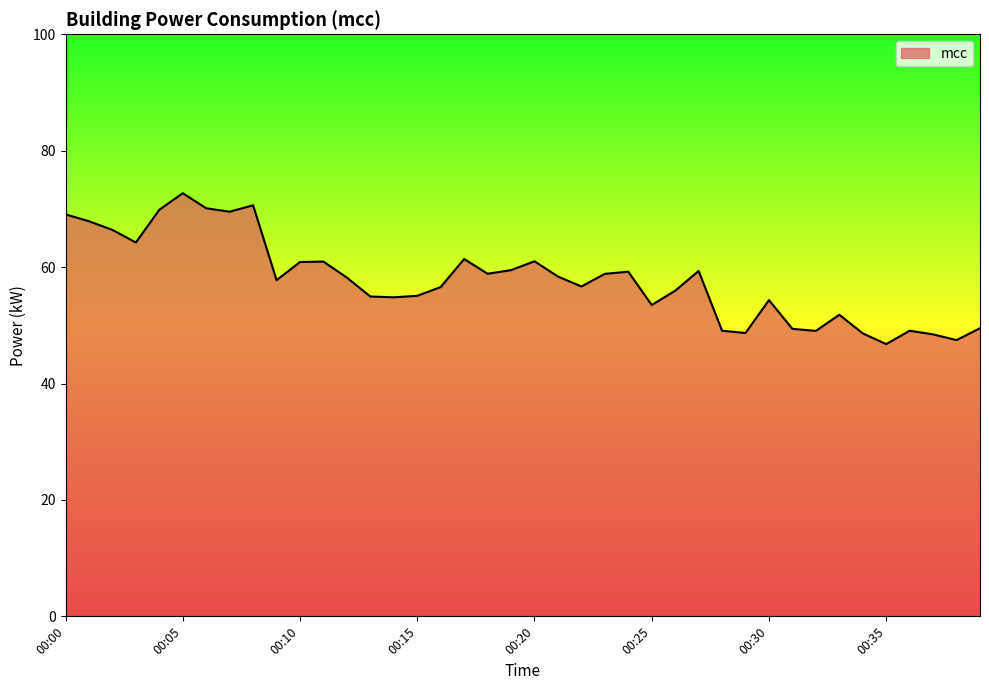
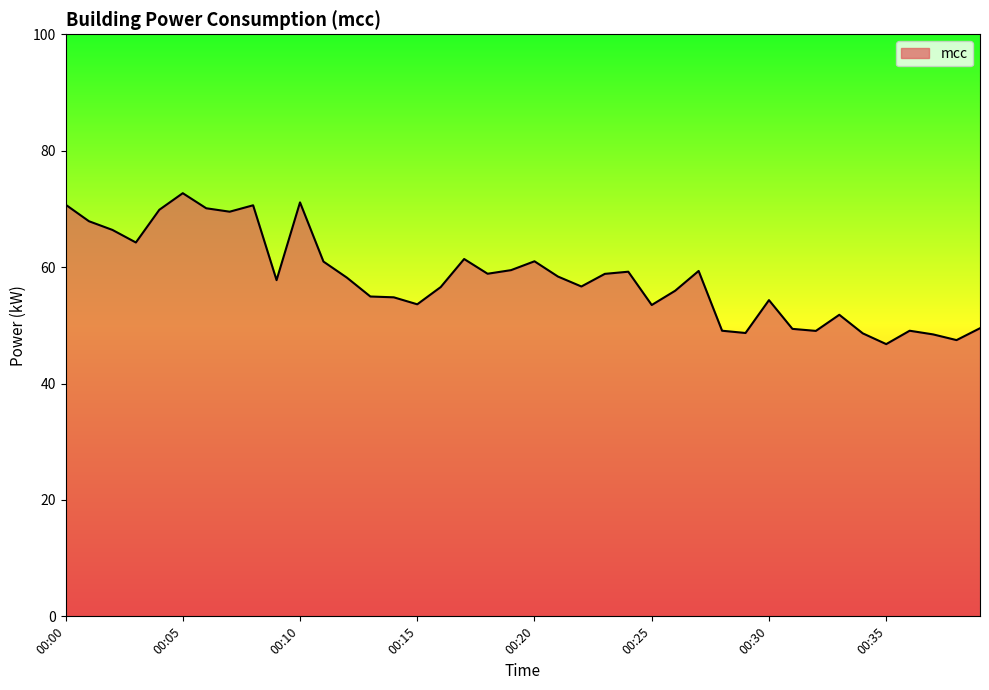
00:00: 69 -> 71
00:10: 61 -> 71
00:15: 55 -> 54
